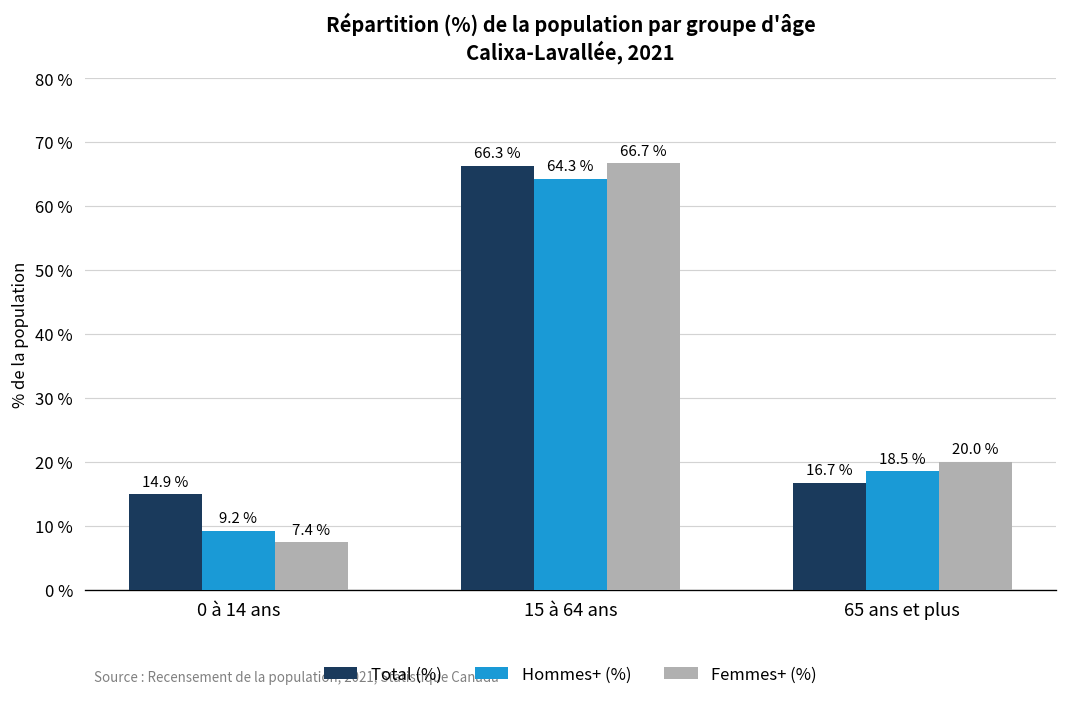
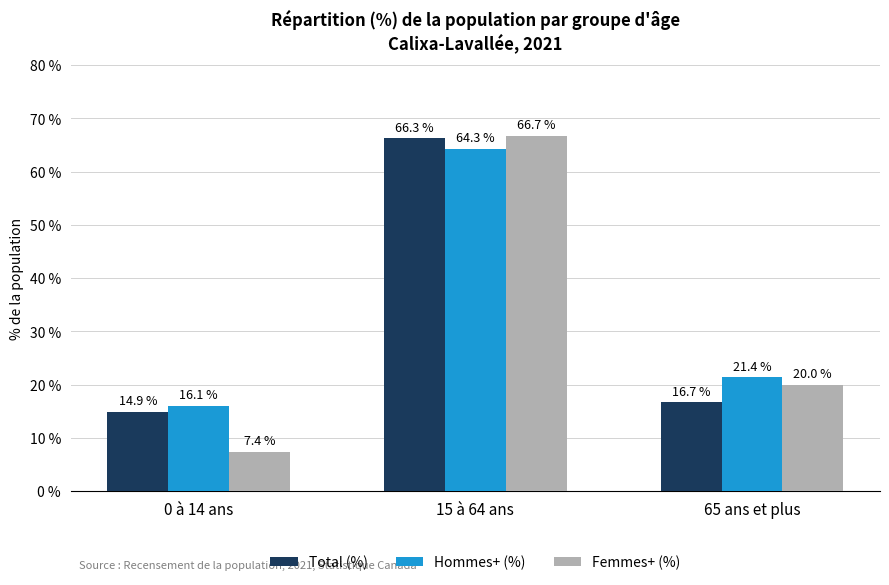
Hommes+ (%), 0 à 14 ans: 9.2 % -> 16.1 %
Hommes+ (%), 65 ans et plus: 18.5 % -> 21.4 %
